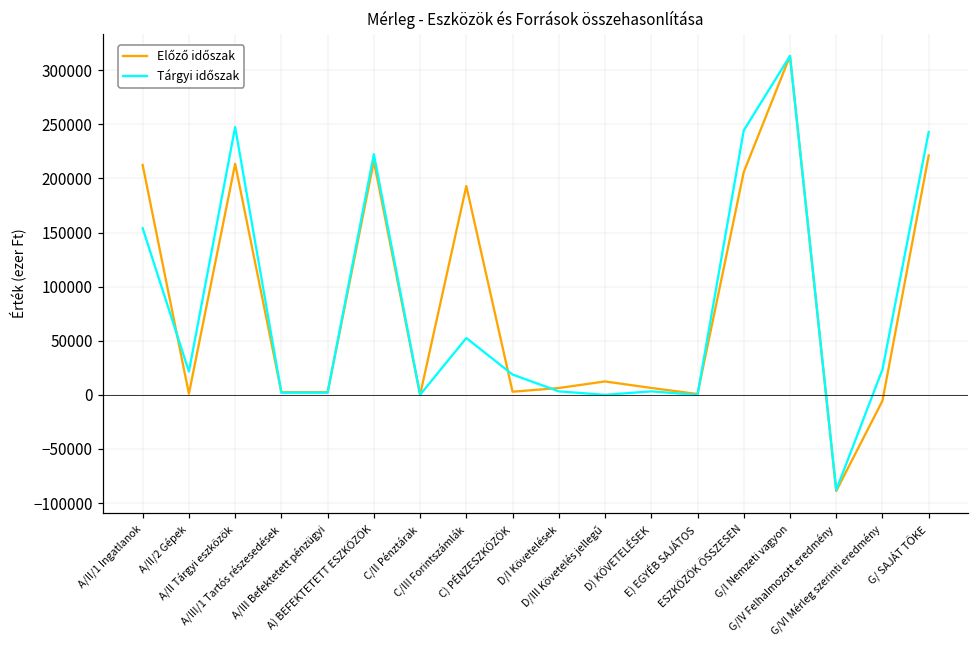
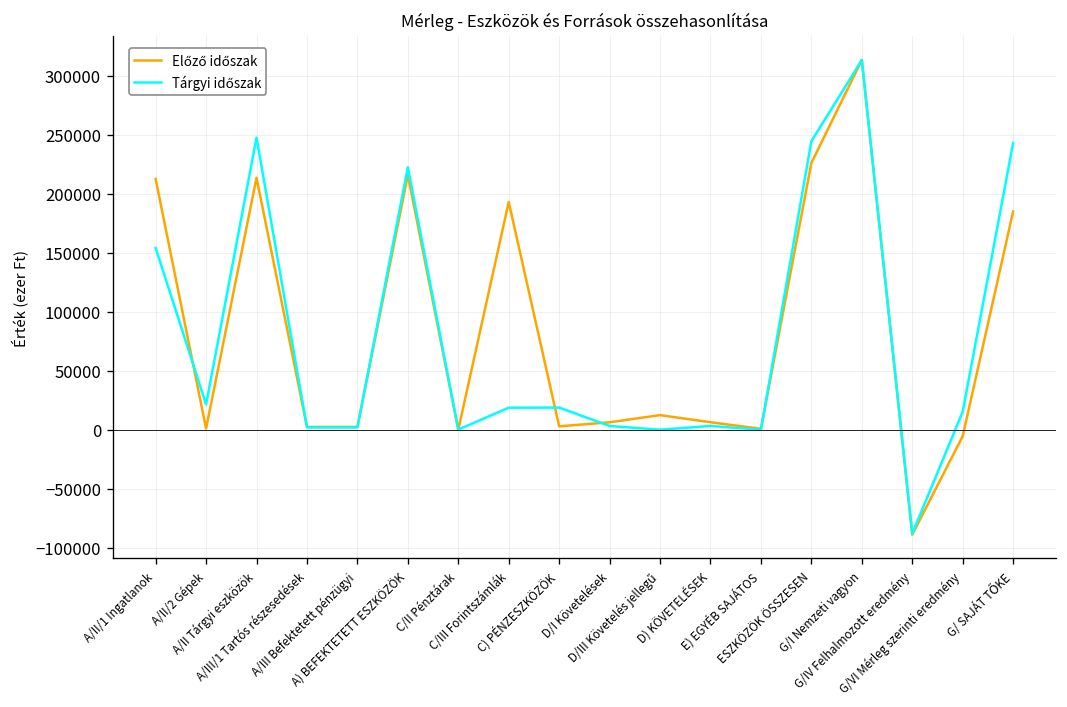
Tárgyi időszak, C/III Forintszámlák: 50000 -> 20000
Előző időszak, ESZKÖZÖK ÖSSZESEN: 210000 -> 230000
Tárgyi időszak, G/VI Mérleg szerinti eredmény: 24000 -> 15000
Előző időszak, G/ SAJÁT TŐKE: 220000 -> 180000
